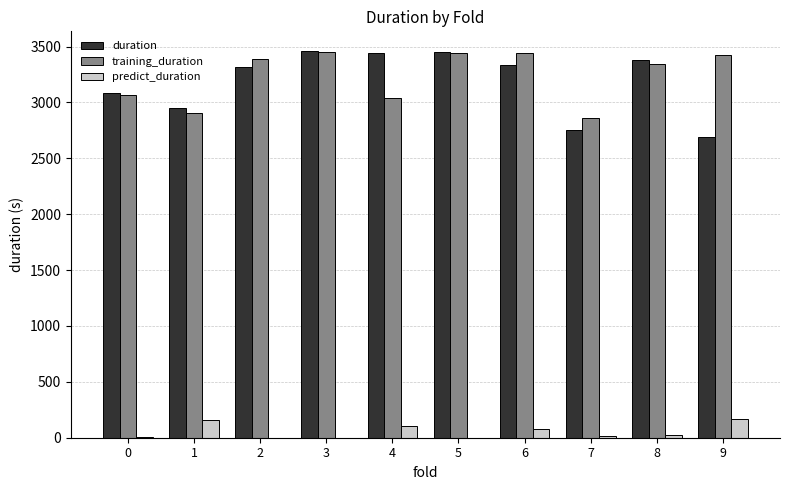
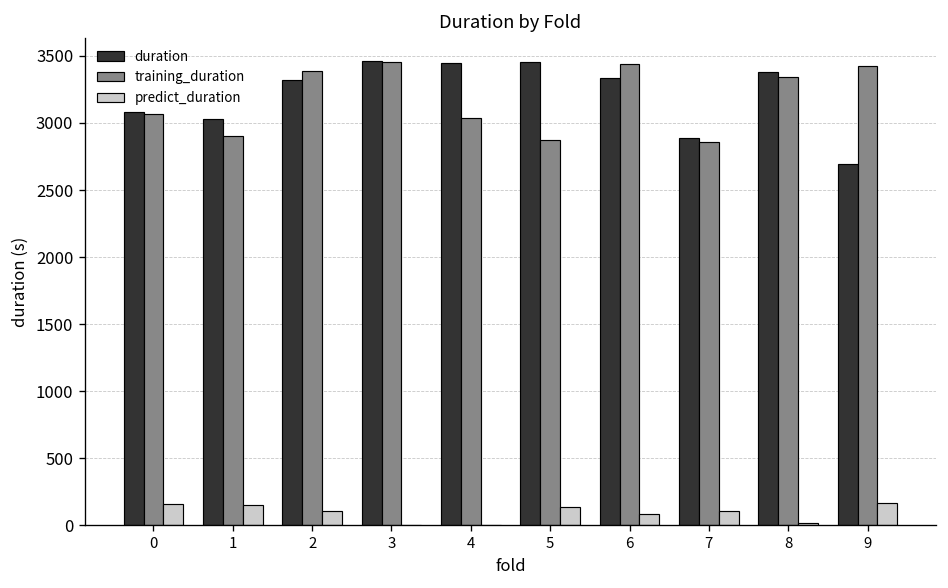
predict_duration, 0: 0 -> 160
duration, 1: 2950 -> 3030
predict_duration, 2: 0 -> 110
predict_duration, 4: 110 -> 0
training_duration, 5: 3440 -> 2870
predict_duration, 5: 0 -> 140
duration, 7: 2750 -> 2890
predict_duration, 7: 10 -> 110
